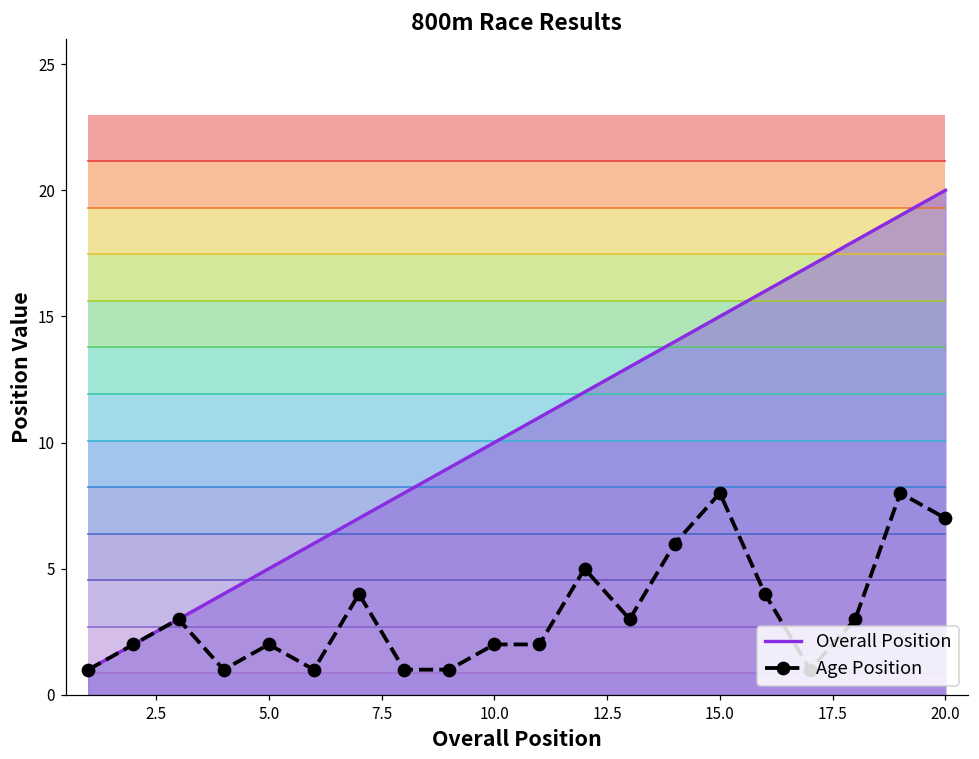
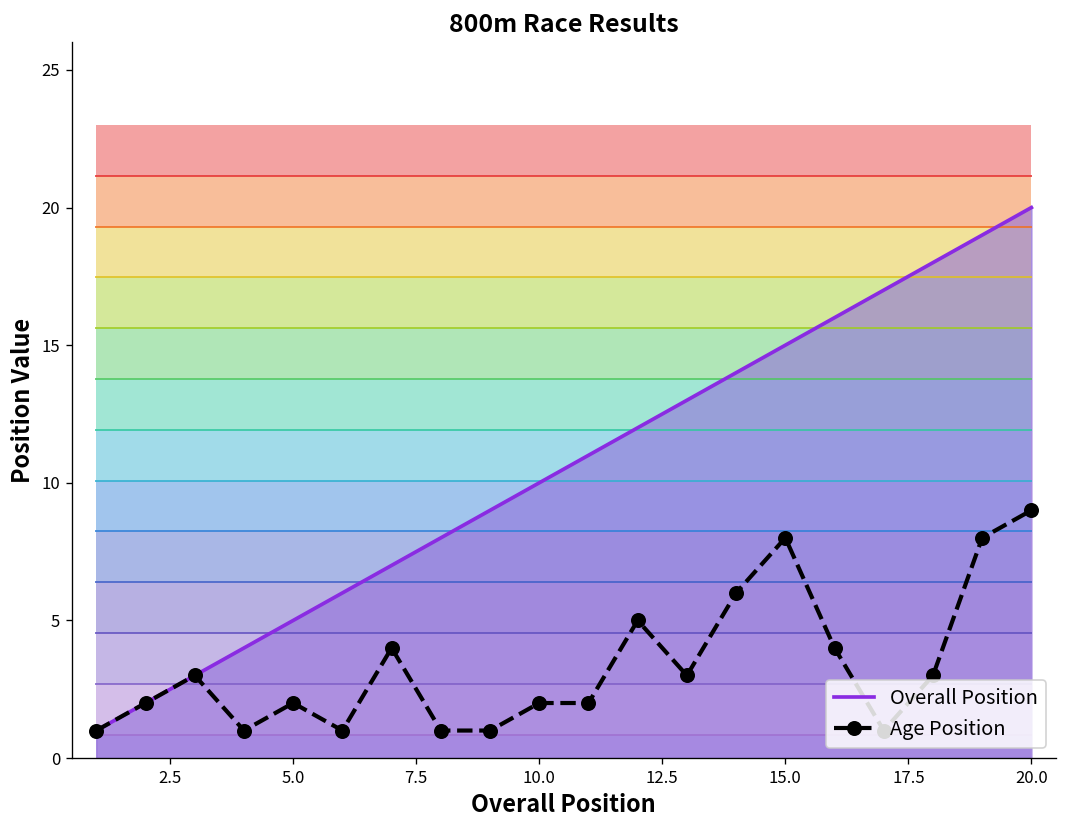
Age Position, 20.0: 7 -> 9
